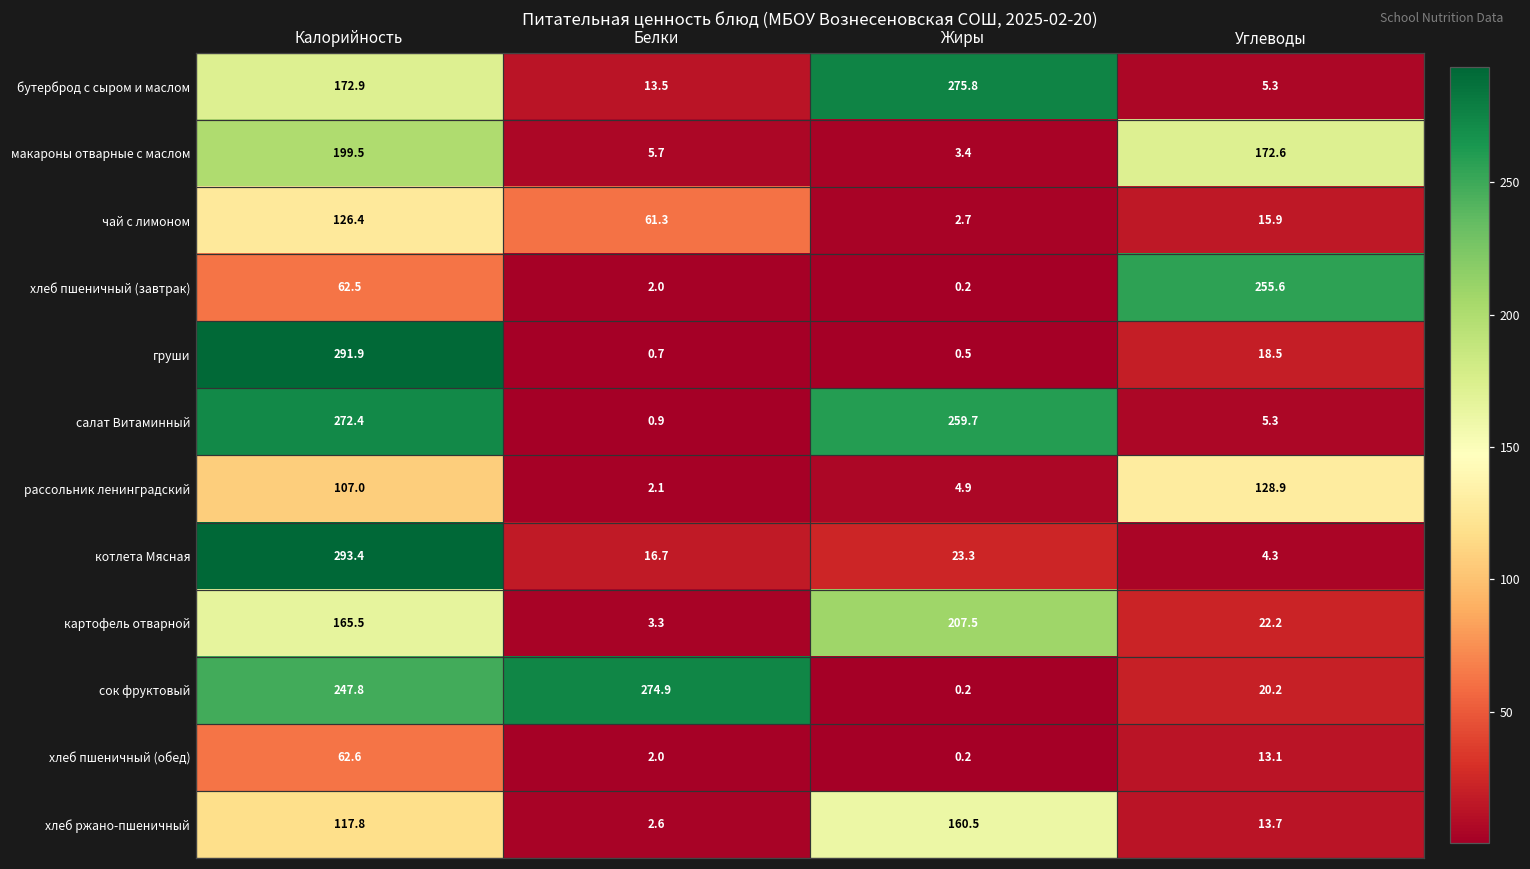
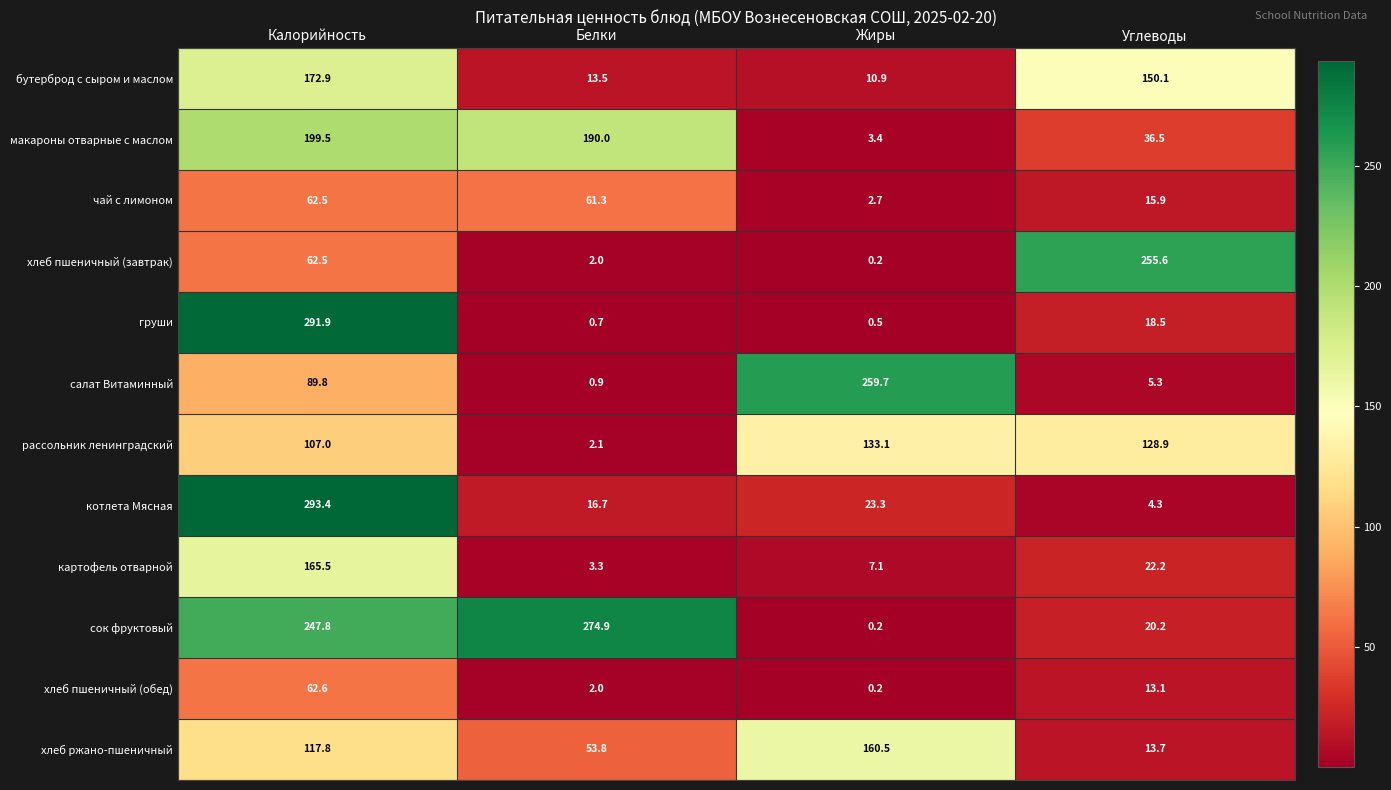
бутерброд с сыром и маслом, Жиры: 275.8 -> 10.9
бутерброд с сыром и маслом, Углеводы: 5.3 -> 150.1
макароны отварные с маслом, Белки: 5.7 -> 190.0
макароны отварные с маслом, Углеводы: 172.6 -> 36.5
чай с лимоном, Калорийность: 126.4 -> 62.5
салат Витаминный, Калорийность: 272.4 -> 89.8
рассольник ленинградский, Жиры: 4.9 -> 133.1
картофель отварной, Жиры: 207.5 -> 7.1
хлеб ржано-пшеничный, Белки: 2.6 -> 53.8
